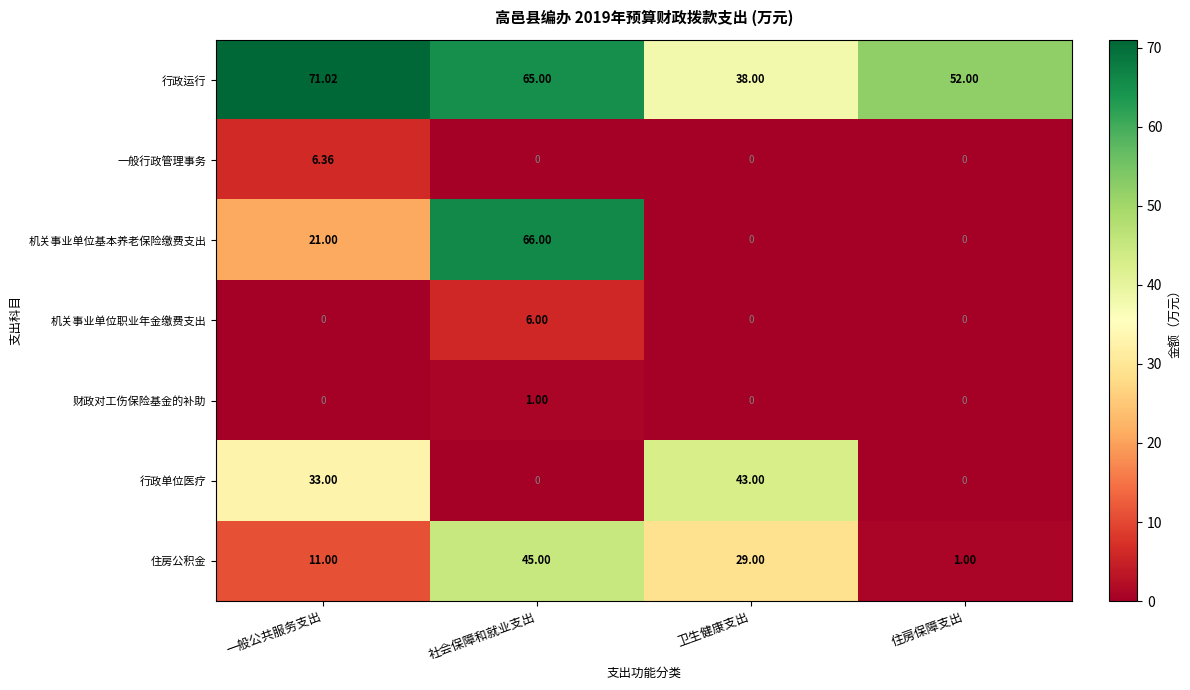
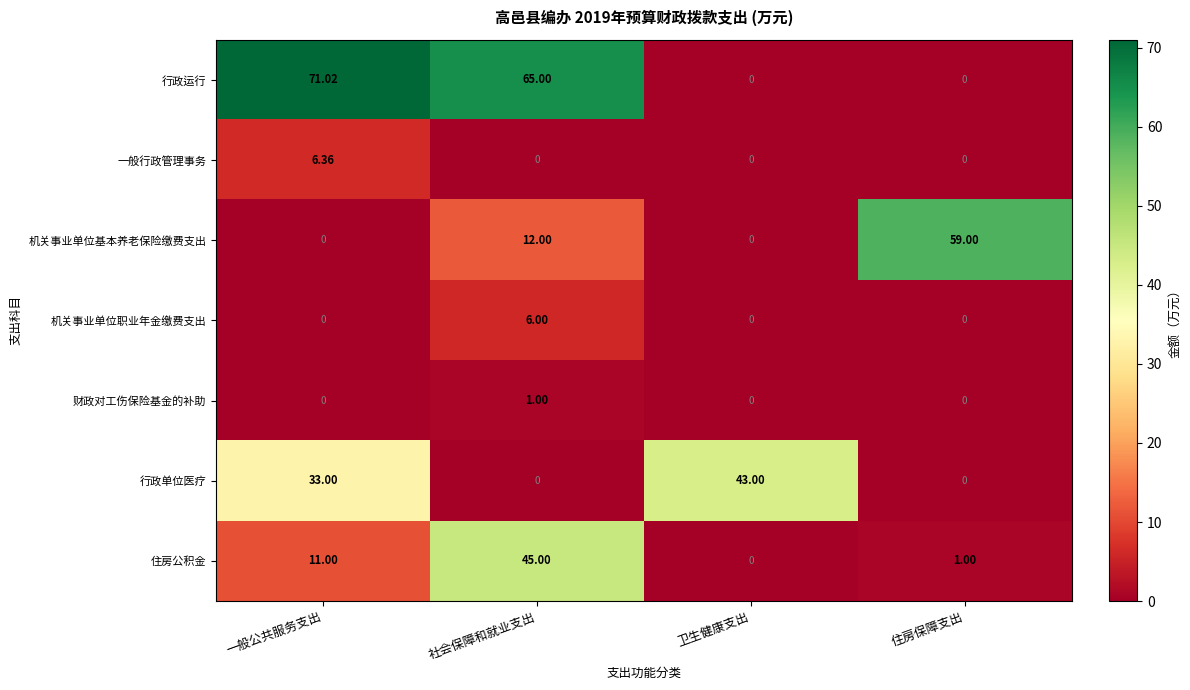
行政运行, 卫生健康支出: 38.00 -> 0
行政运行, 住房保障支出: 52.00 -> 0
机关事业单位基本养老保险缴费支出, 一般公共服务支出: 21.00 -> 0
机关事业单位基本养老保险缴费支出, 社会保障和就业支出: 66.00 -> 12.00
机关事业单位基本养老保险缴费支出, 住房保障支出: 0 -> 59.00
住房公积金, 卫生健康支出: 29.00 -> 0
